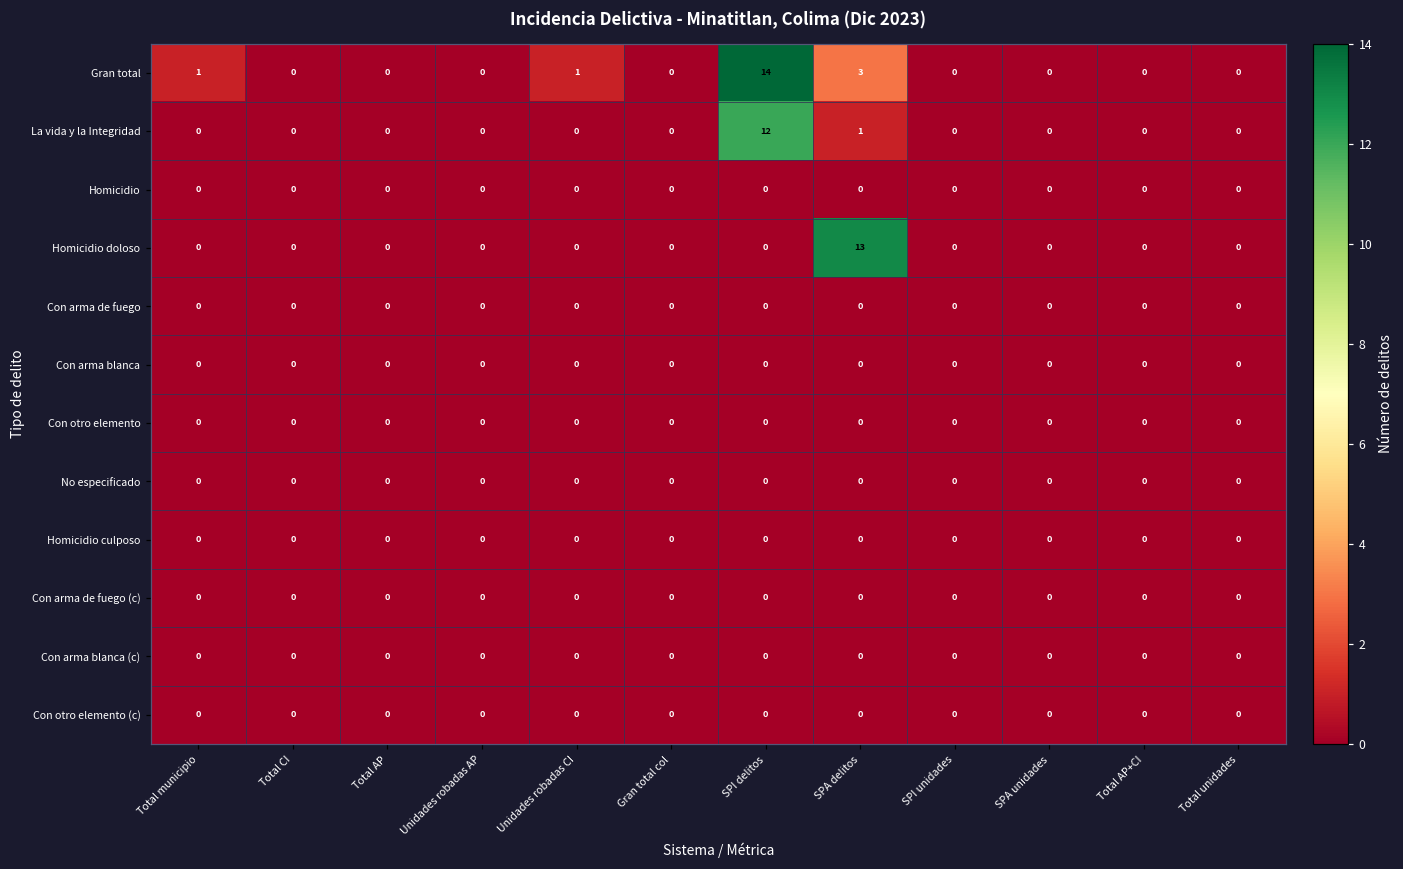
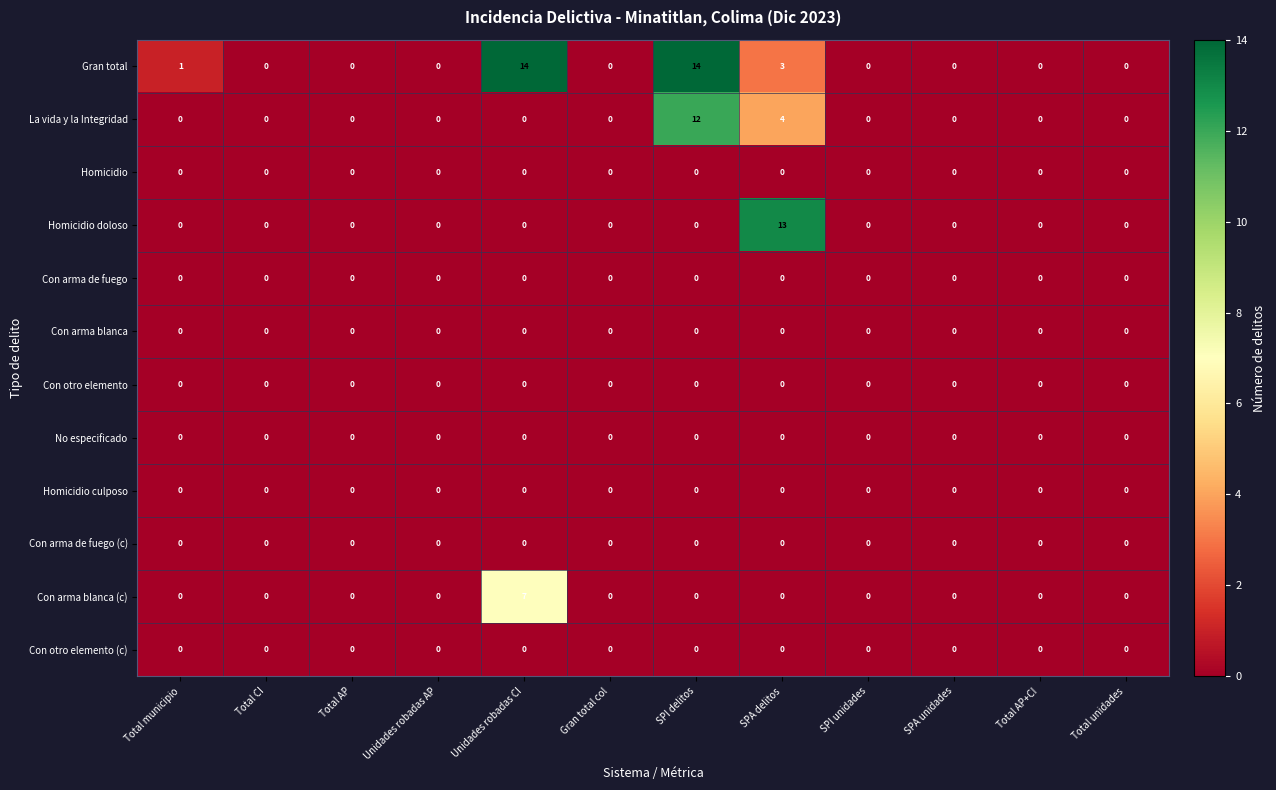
Gran total, Unidades robadas CI: 1 -> 14
La vida y la Integridad, SPA delitos: 1 -> 4
Con arma blanca (c), Unidades robadas CI: 0 -> 7
